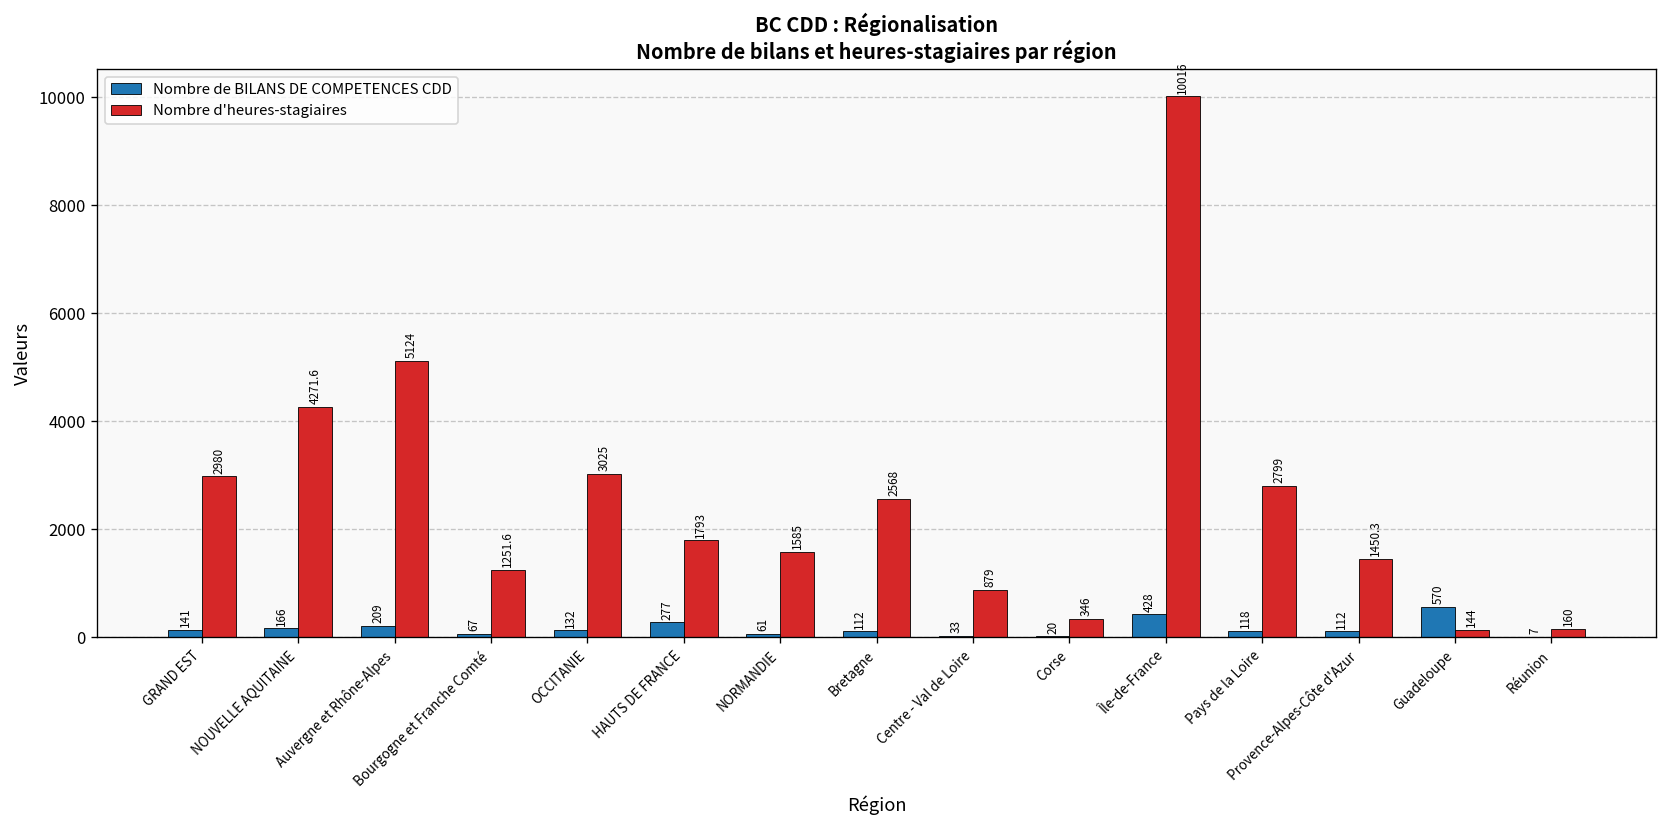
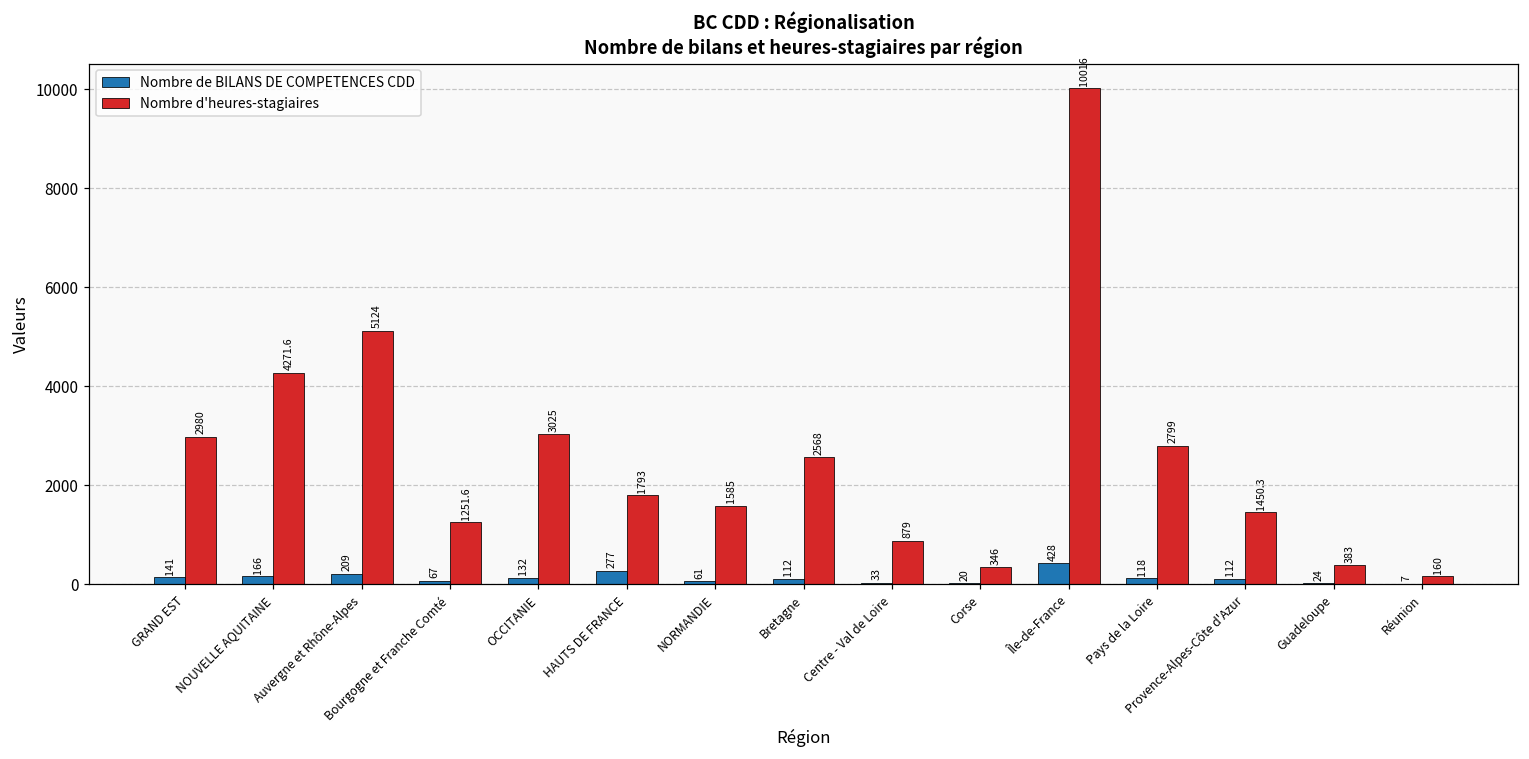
Nombre de BILANS DE COMPETENCES CDD, Guadeloupe: 570 -> 24
Nombre d'heures-stagiaires, Guadeloupe: 144 -> 383
